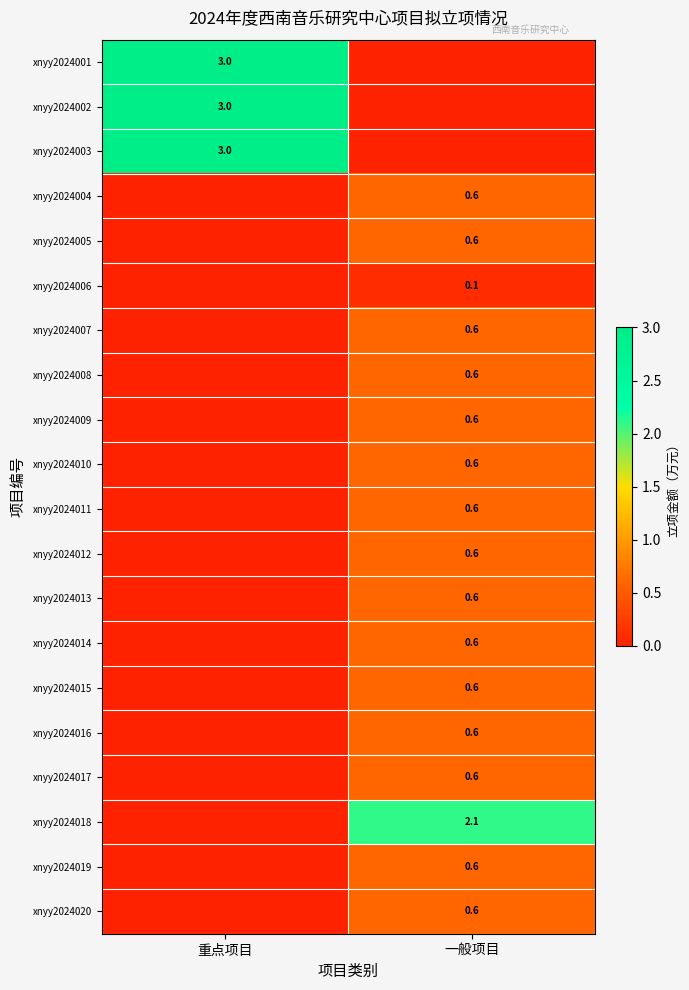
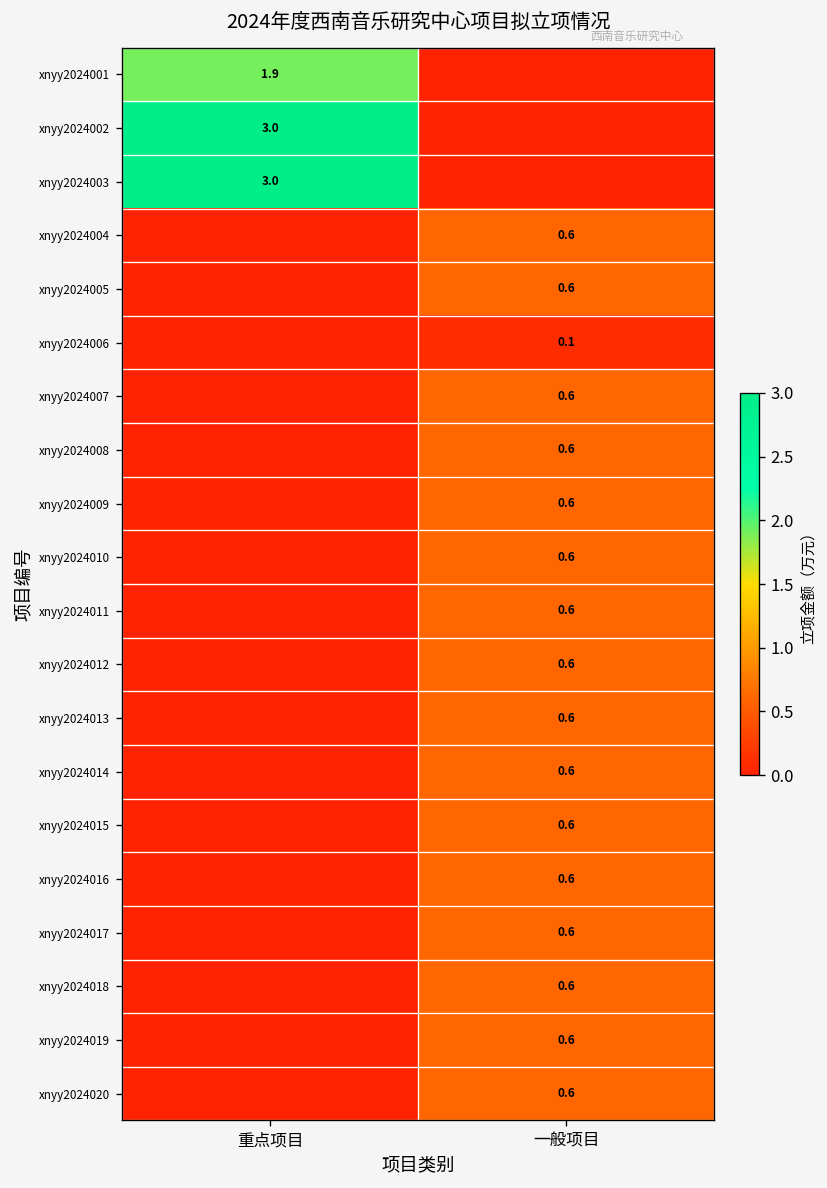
xnyy2024001, 重点项目: 3.0 -> 1.9
xnyy2024018, 一般项目: 2.1 -> 0.6
